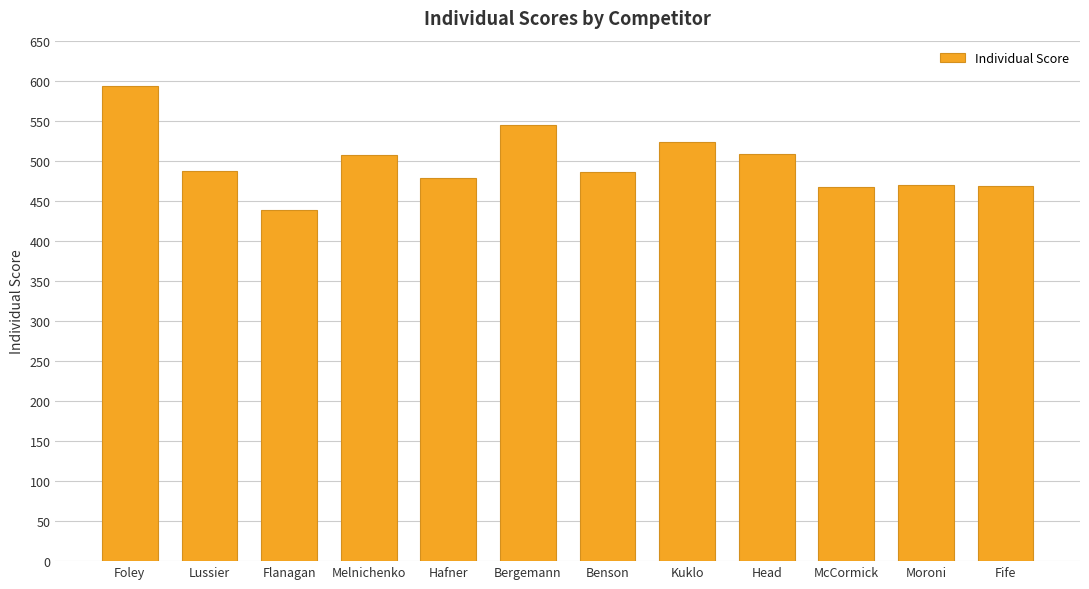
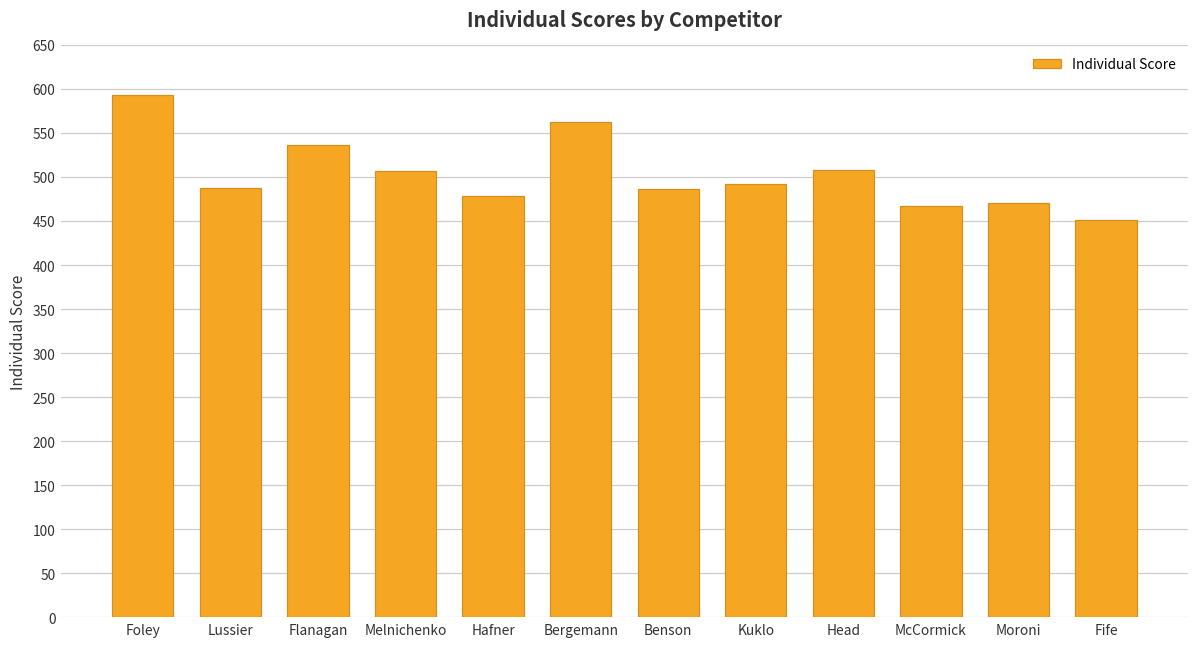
Flanagan: 440 -> 540
Bergemann: 550 -> 560
Kuklo: 520 -> 490
Fife: 470 -> 450
